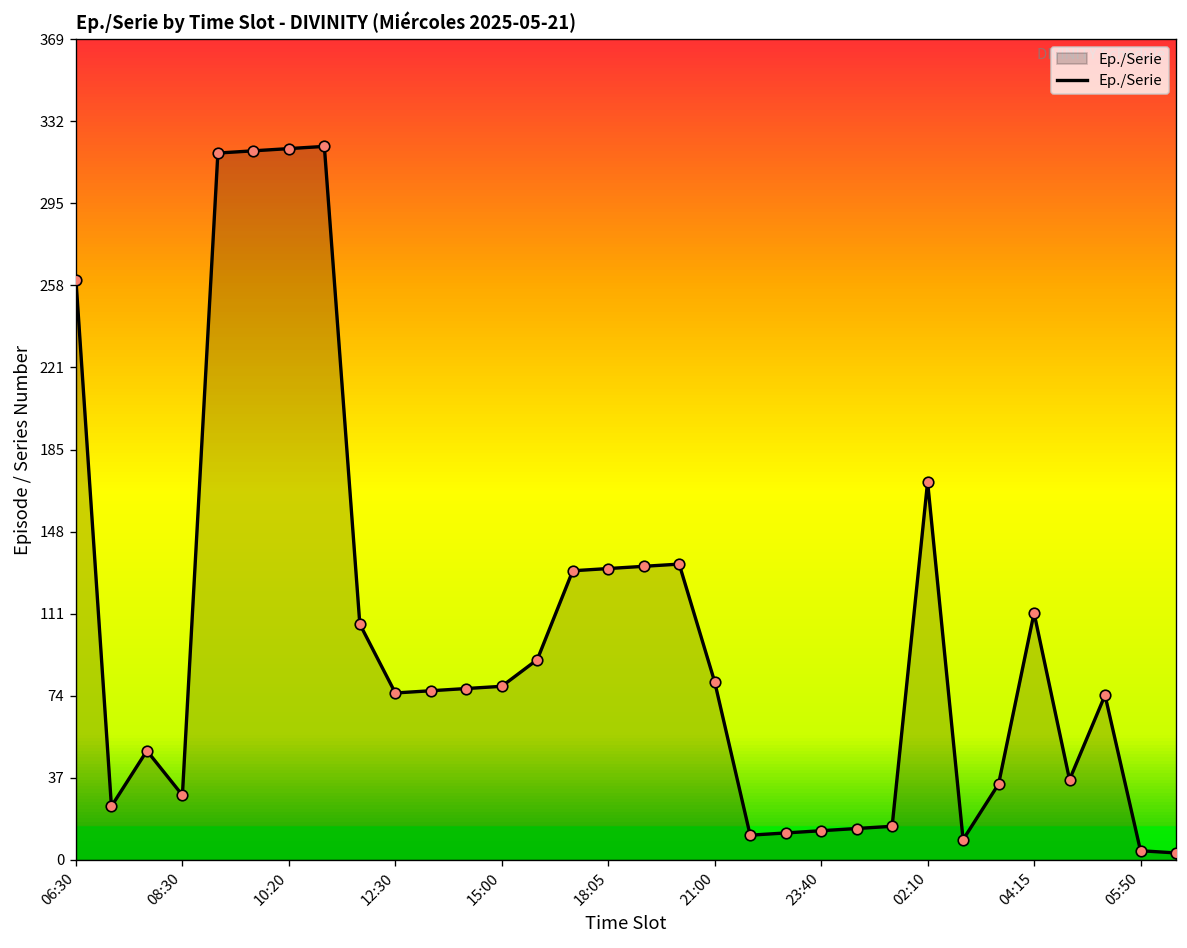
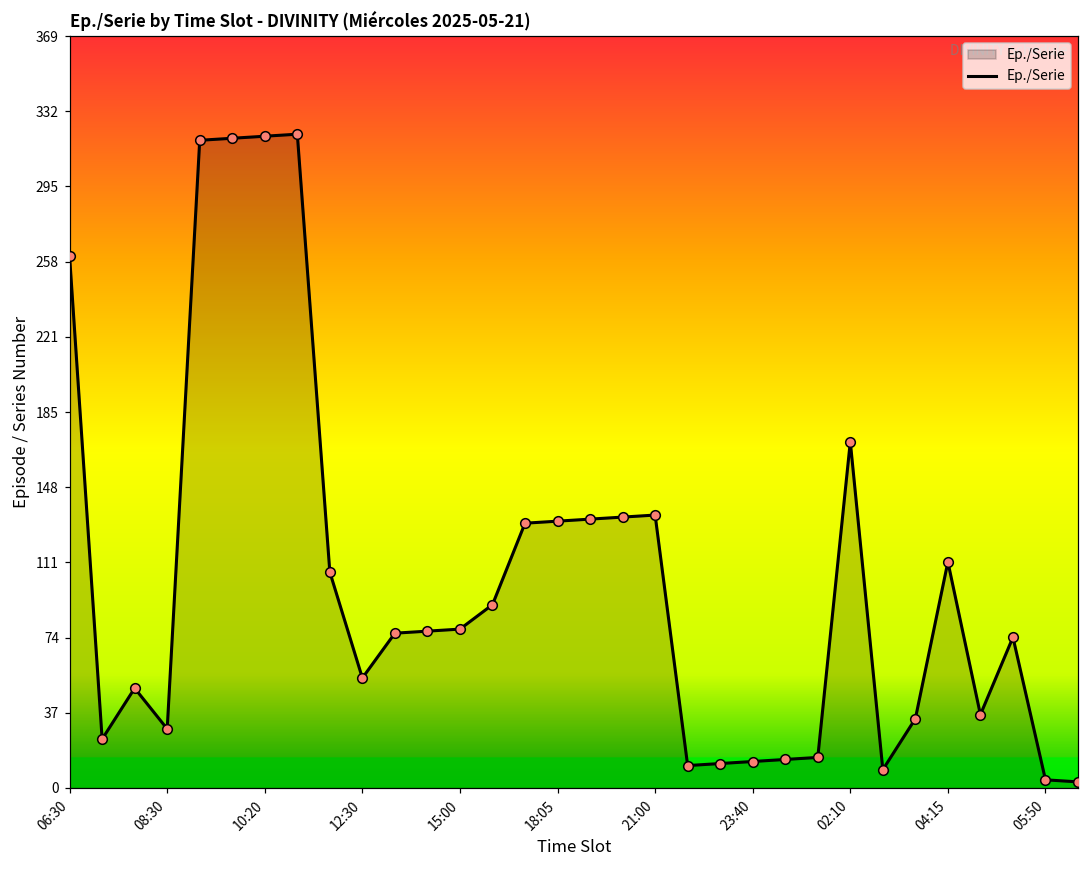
12:30: 75 -> 54
21:00: 80 -> 134
